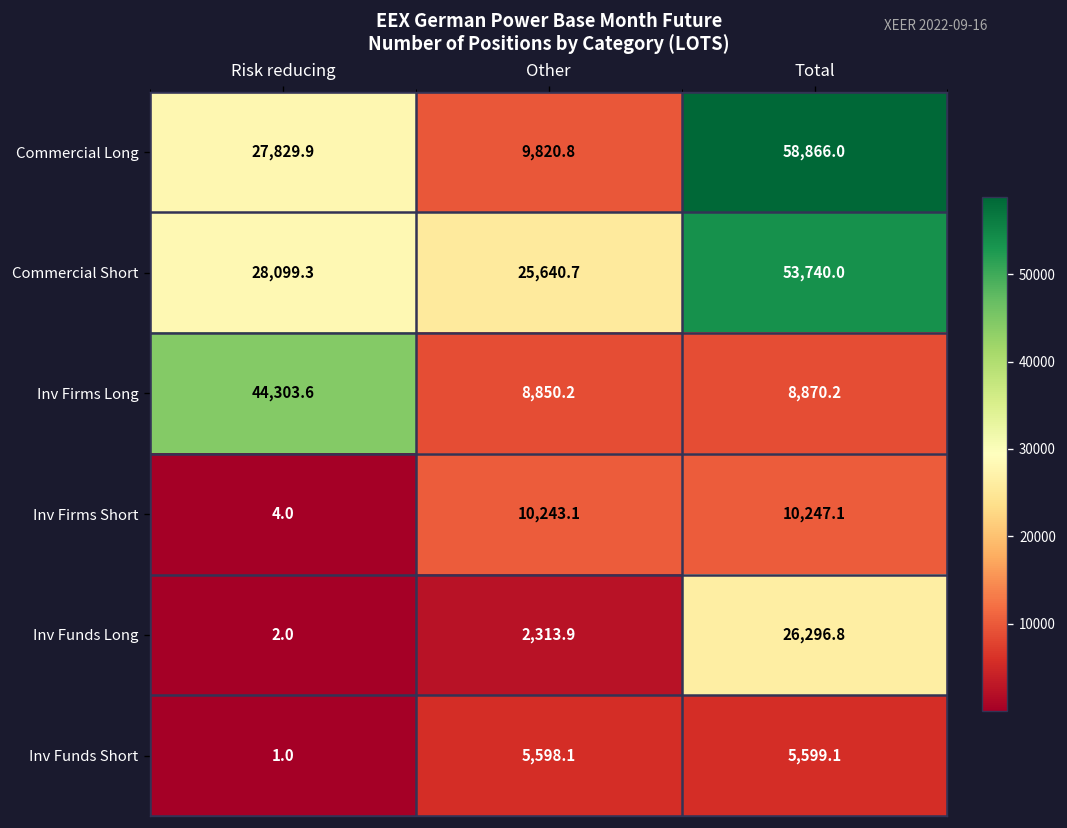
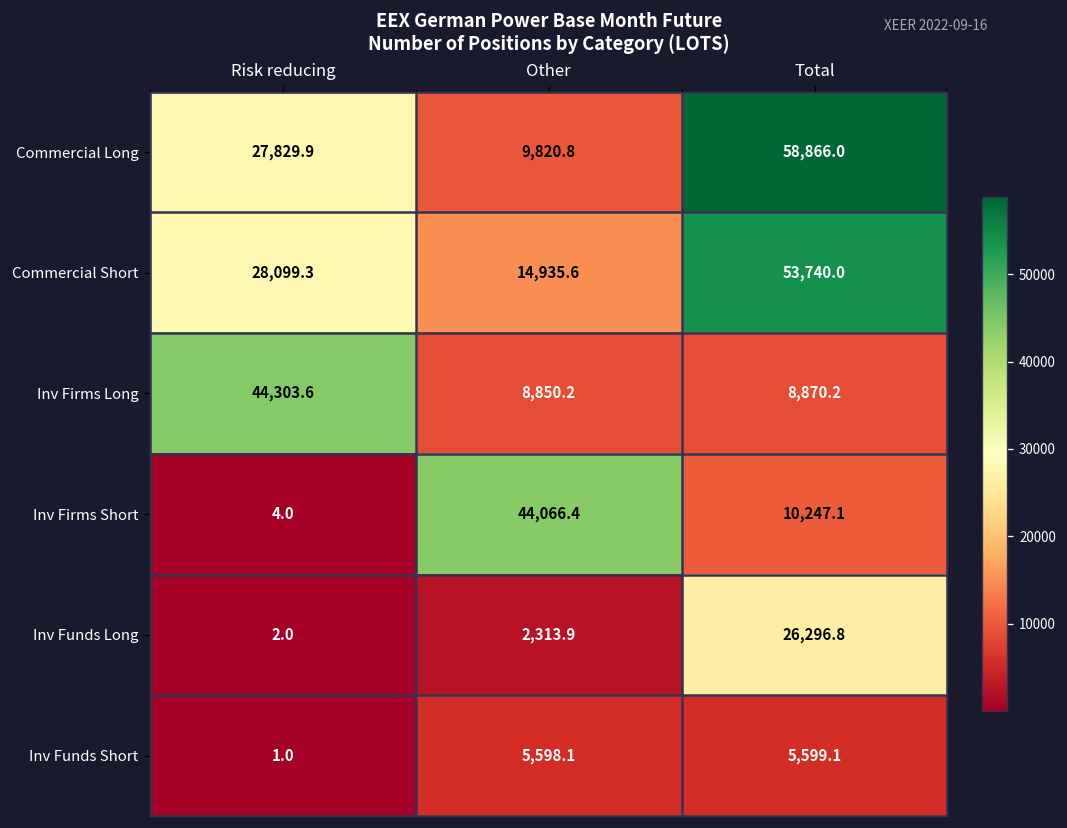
Commercial Short, Other: 25,640.7 -> 14,935.6
Inv Firms Short, Other: 10,243.1 -> 44,066.4
